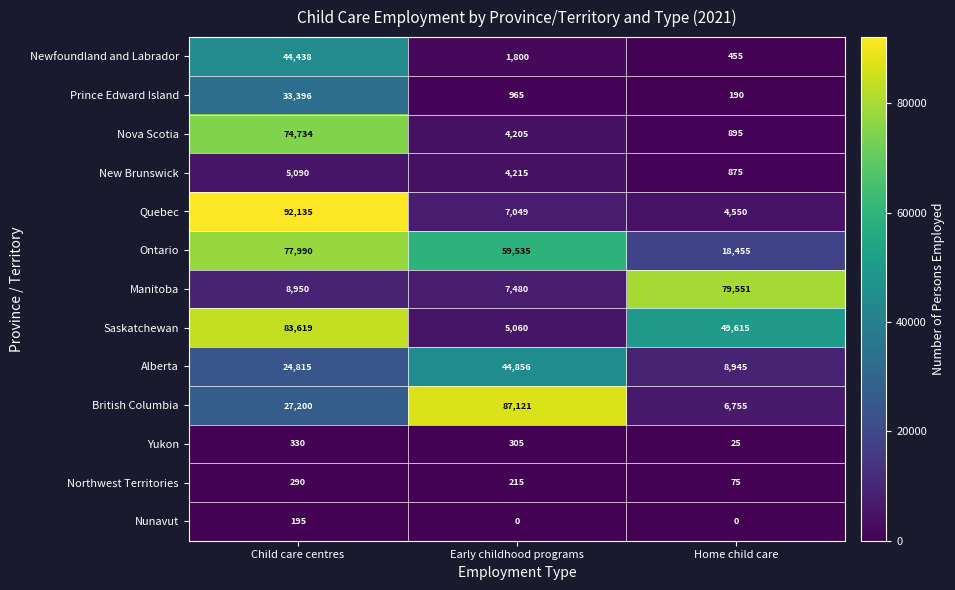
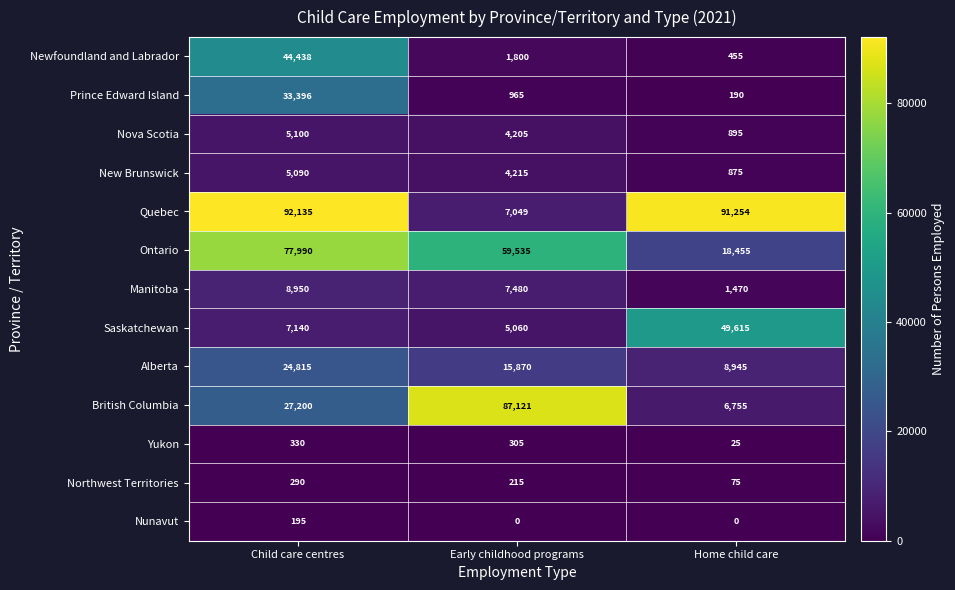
Nova Scotia, Child care centres: 74,734 -> 5,100
Quebec, Home child care: 4,550 -> 91,254
Manitoba, Home child care: 79,551 -> 1,470
Saskatchewan, Child care centres: 83,619 -> 7,140
Alberta, Early childhood programs: 44,856 -> 15,870
